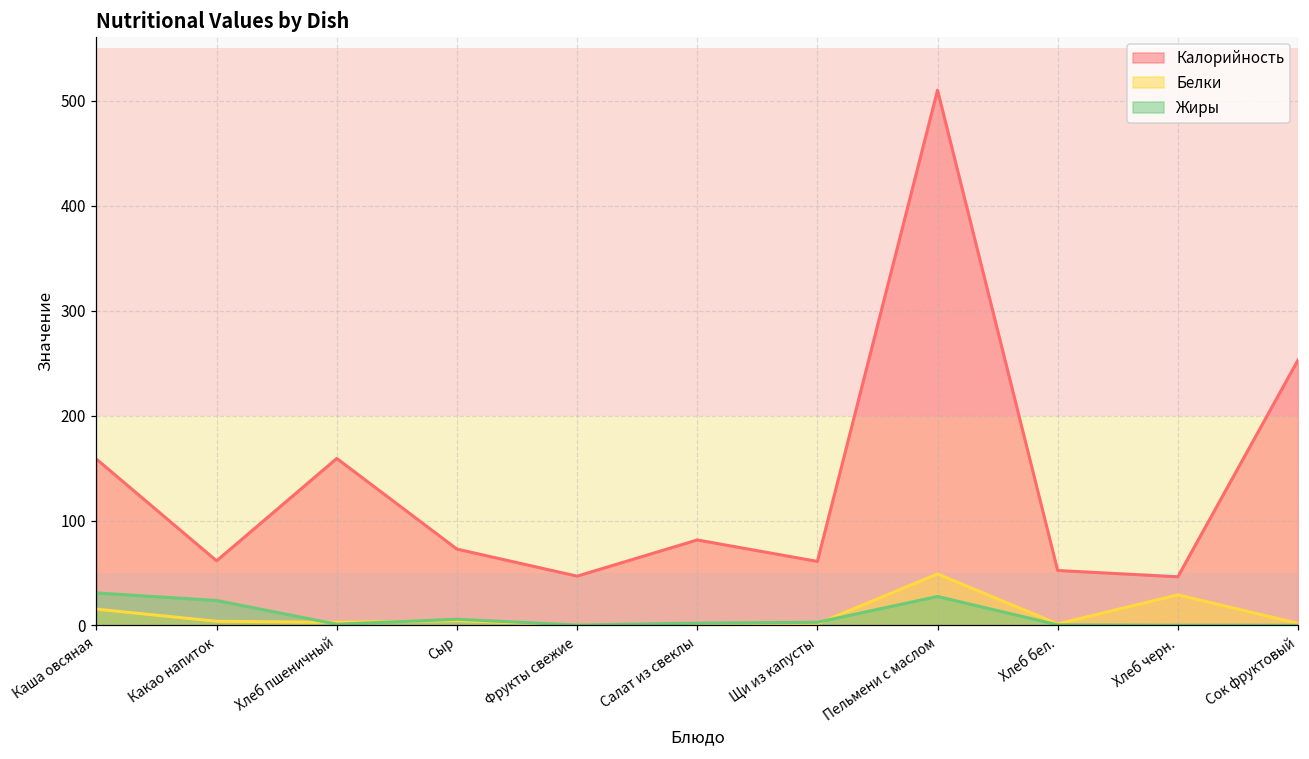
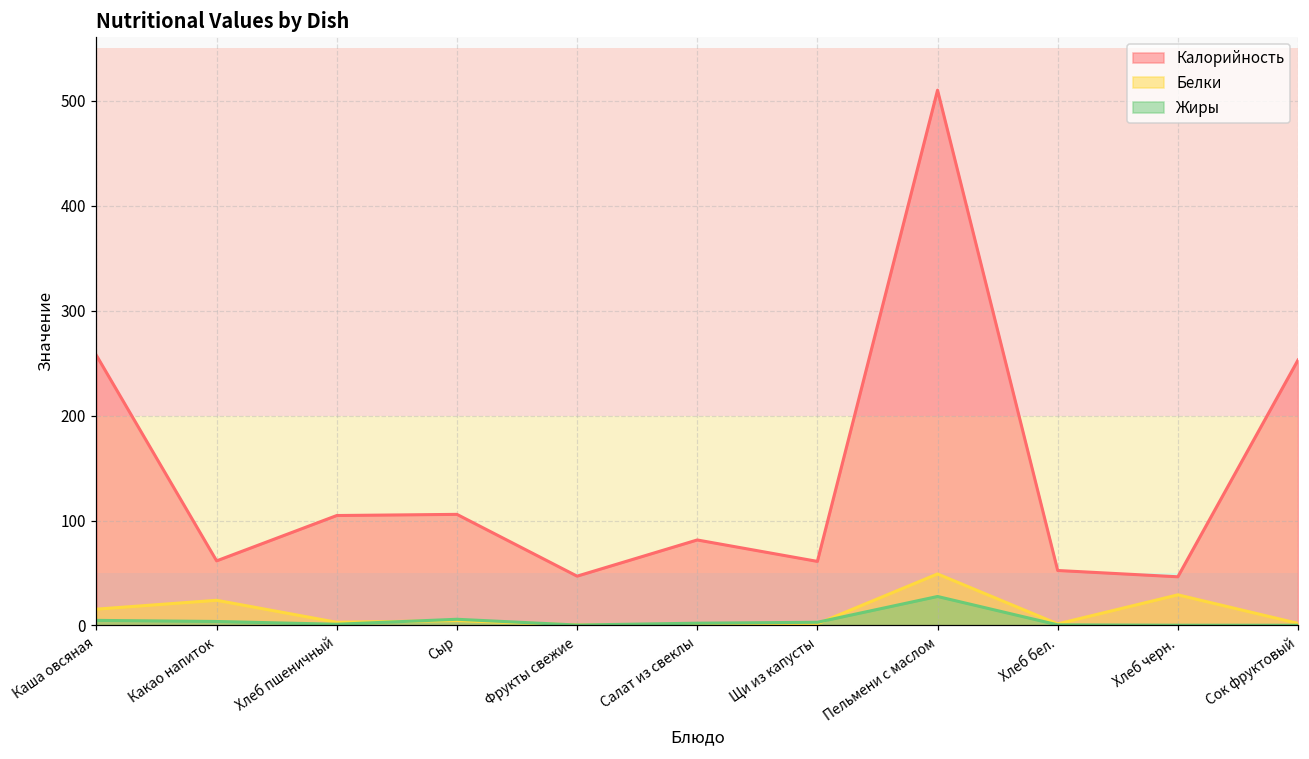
Калорийность, Каша овсяная: 160 -> 260
Жиры, Каша овсяная: 30 -> 0
Белки, Какао напиток: 0 -> 20
Жиры, Какао напиток: 20 -> 0
Калорийность, Хлеб пшеничный: 160 -> 100
Калорийность, Сыр: 70 -> 110
